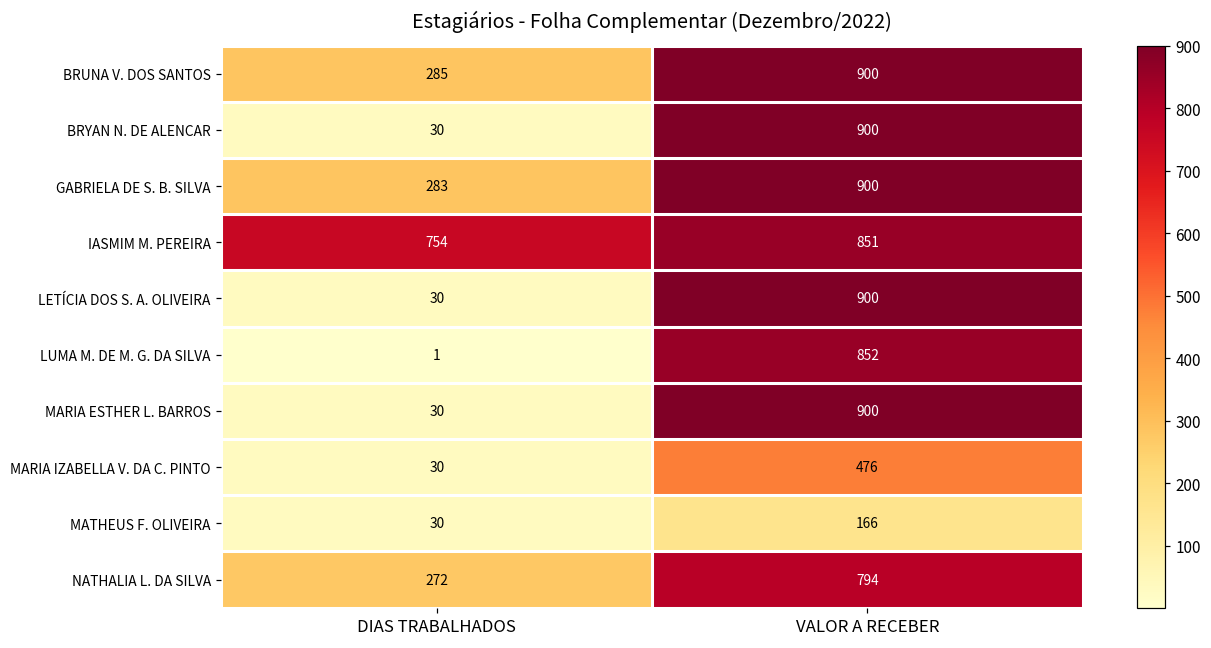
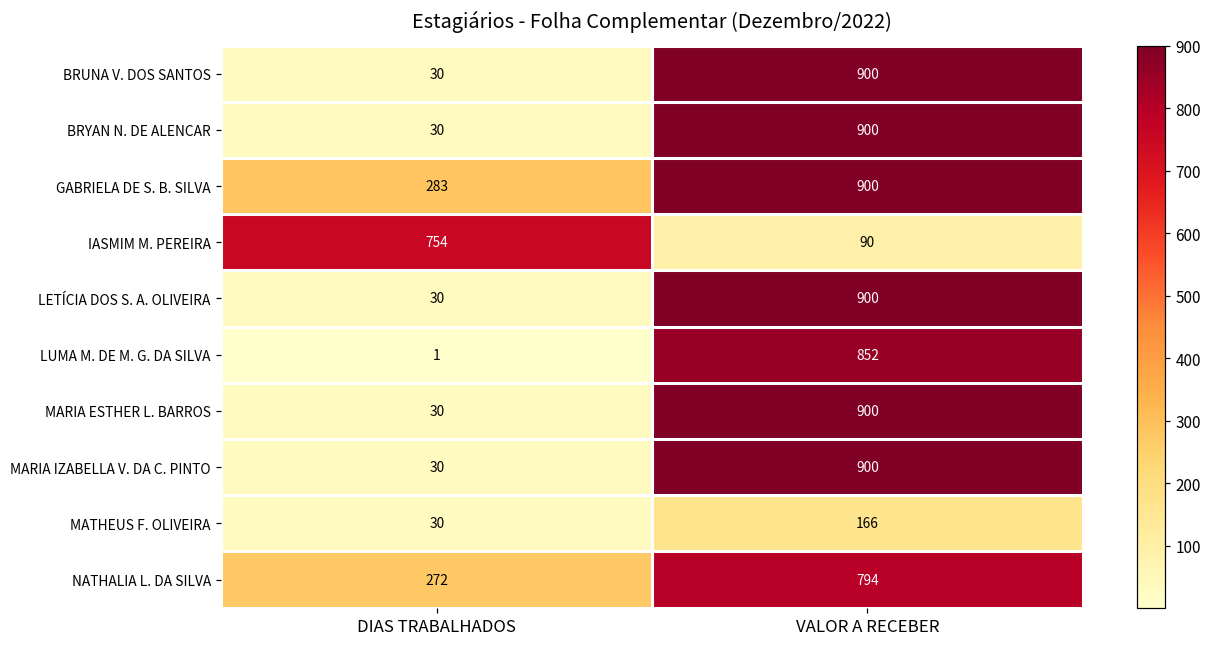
BRUNA V. DOS SANTOS, DIAS TRABALHADOS: 285 -> 30
IASMIM M. PEREIRA, VALOR A RECEBER: 851 -> 90
MARIA IZABELLA V. DA C. PINTO, VALOR A RECEBER: 476 -> 900
